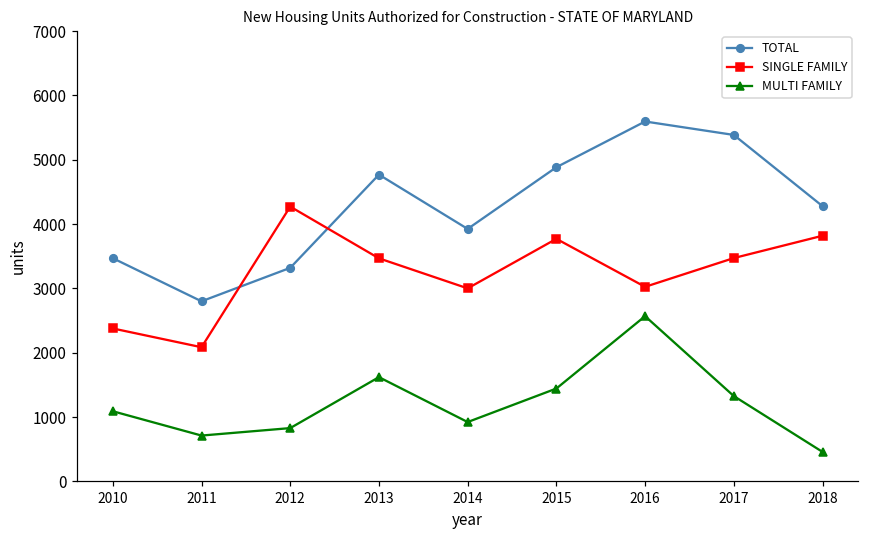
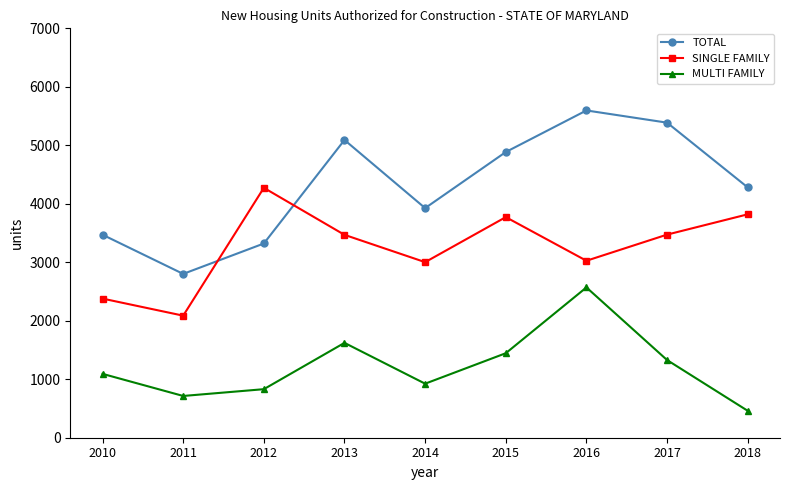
TOTAL, 2013: 4800 -> 5100
